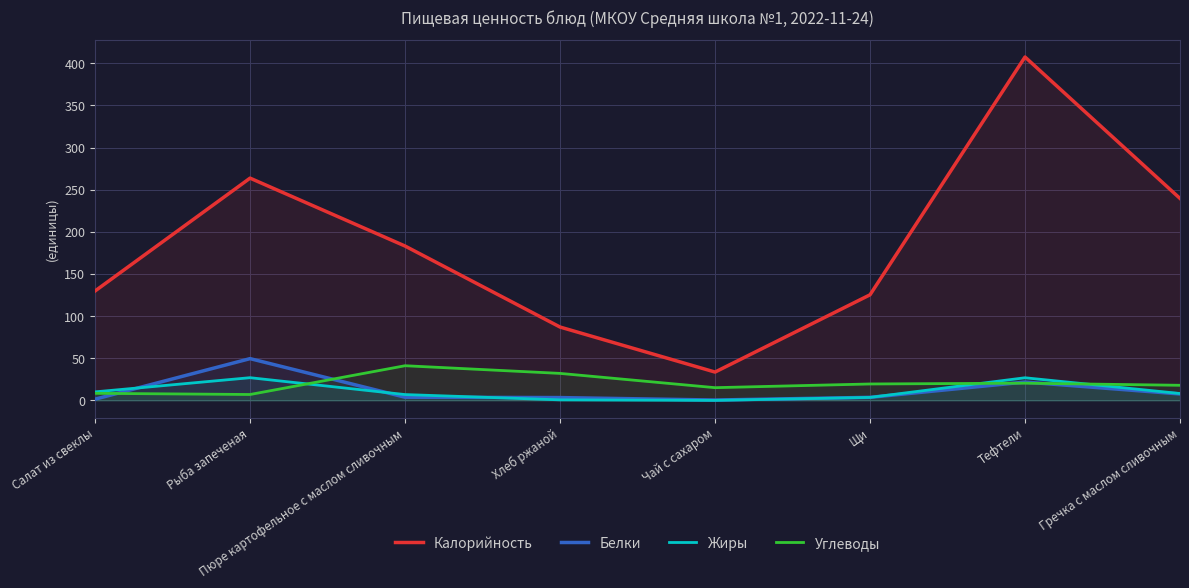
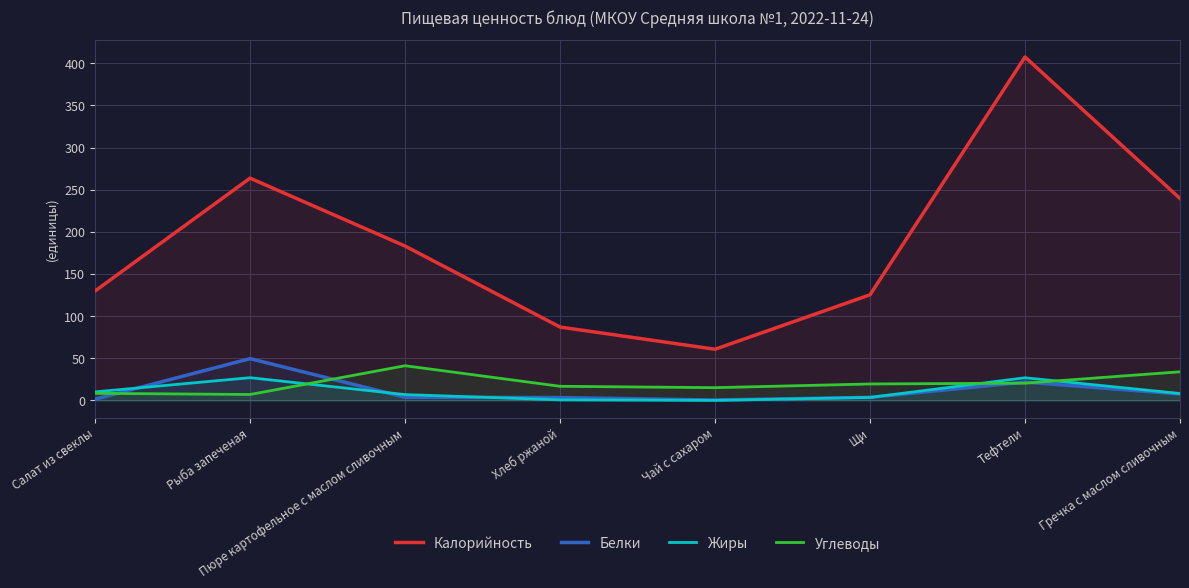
Углеводы, Хлеб ржаной: 30 -> 20
Калорийность, Чай с сахаром: 30 -> 60
Углеводы, Гречка с маслом сливочным: 20 -> 30
